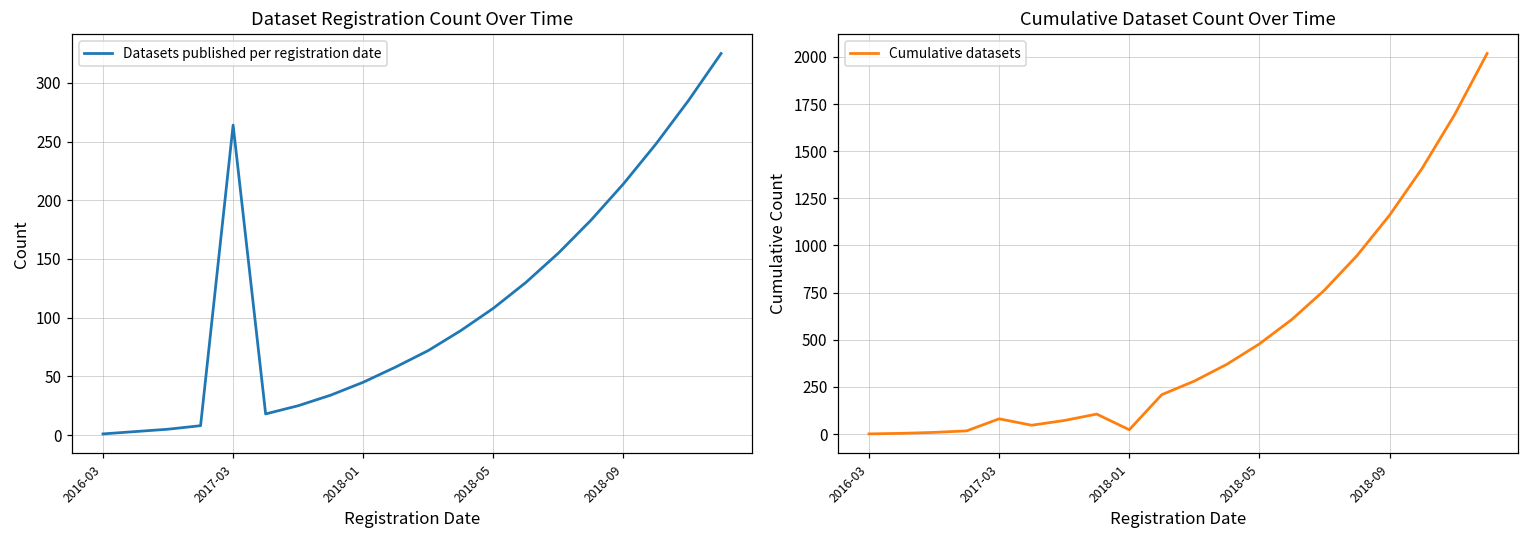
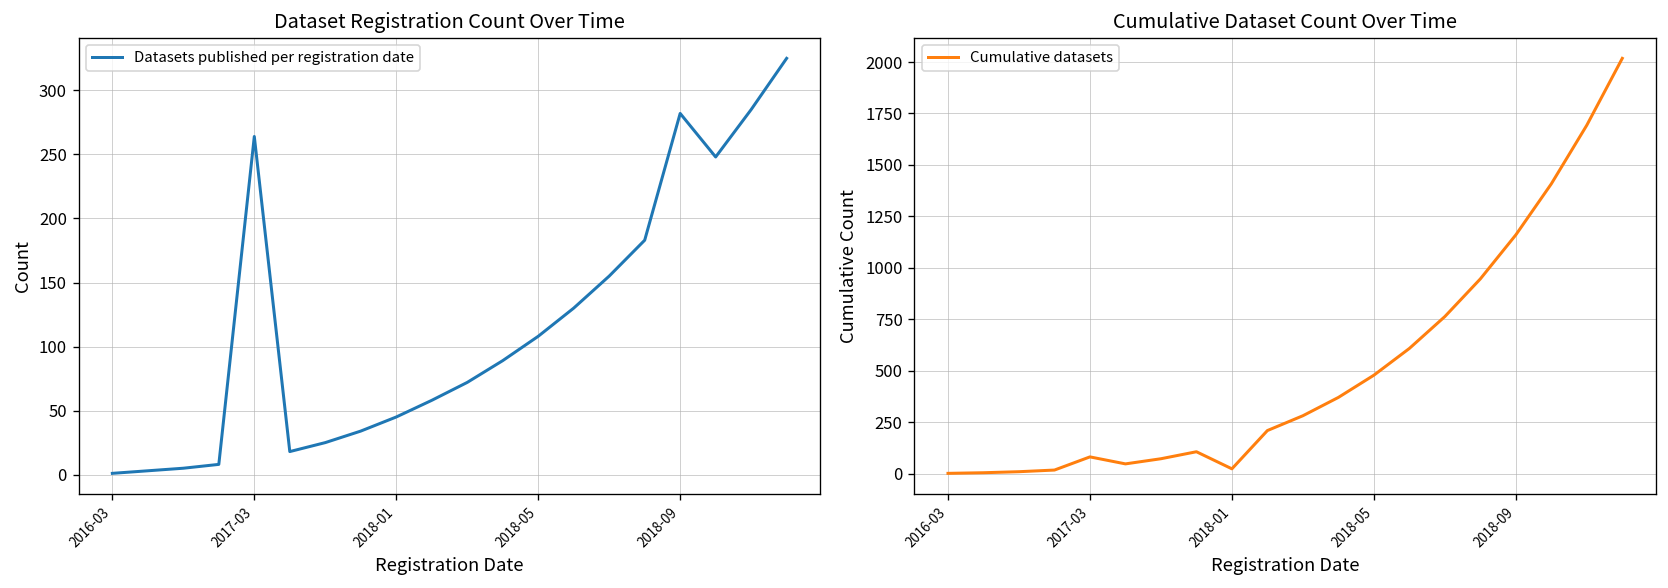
Dataset Registration Count Over Time, 2018-09: 214 -> 282
